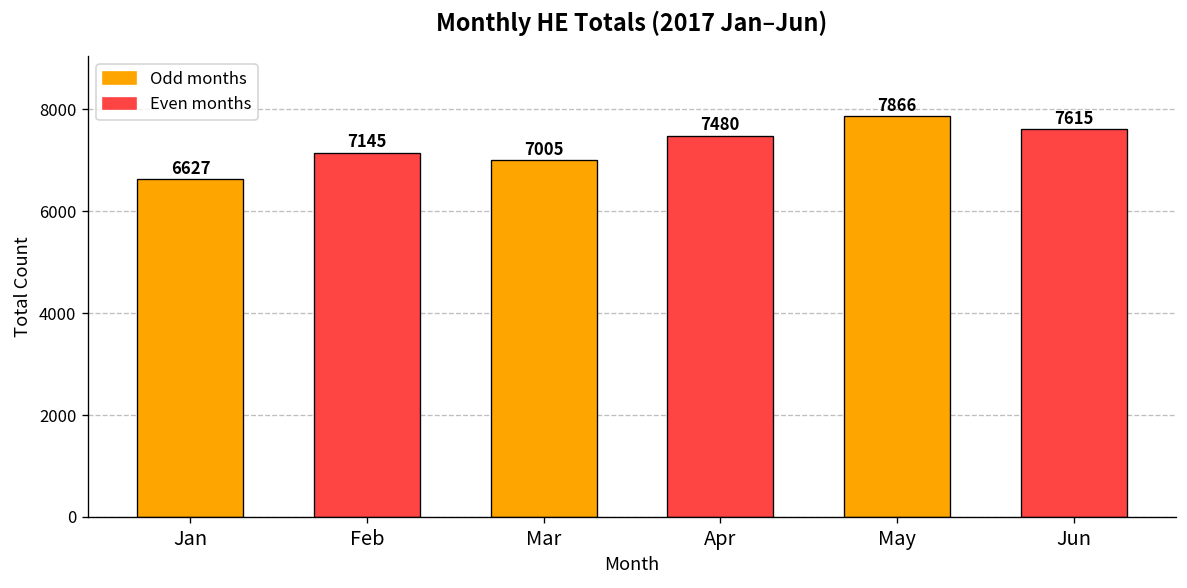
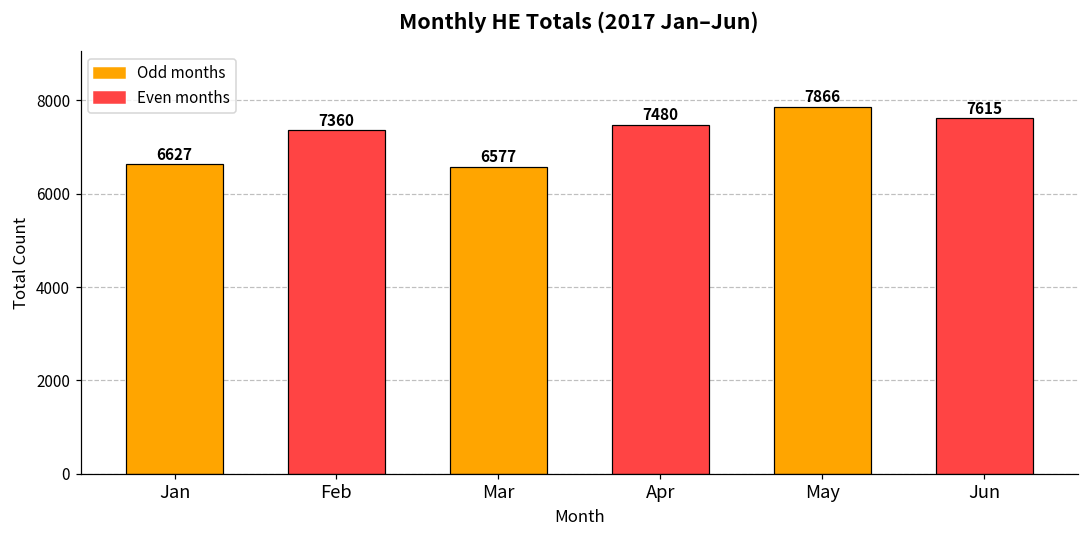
Feb: 7145 -> 7360
Mar: 7005 -> 6577
